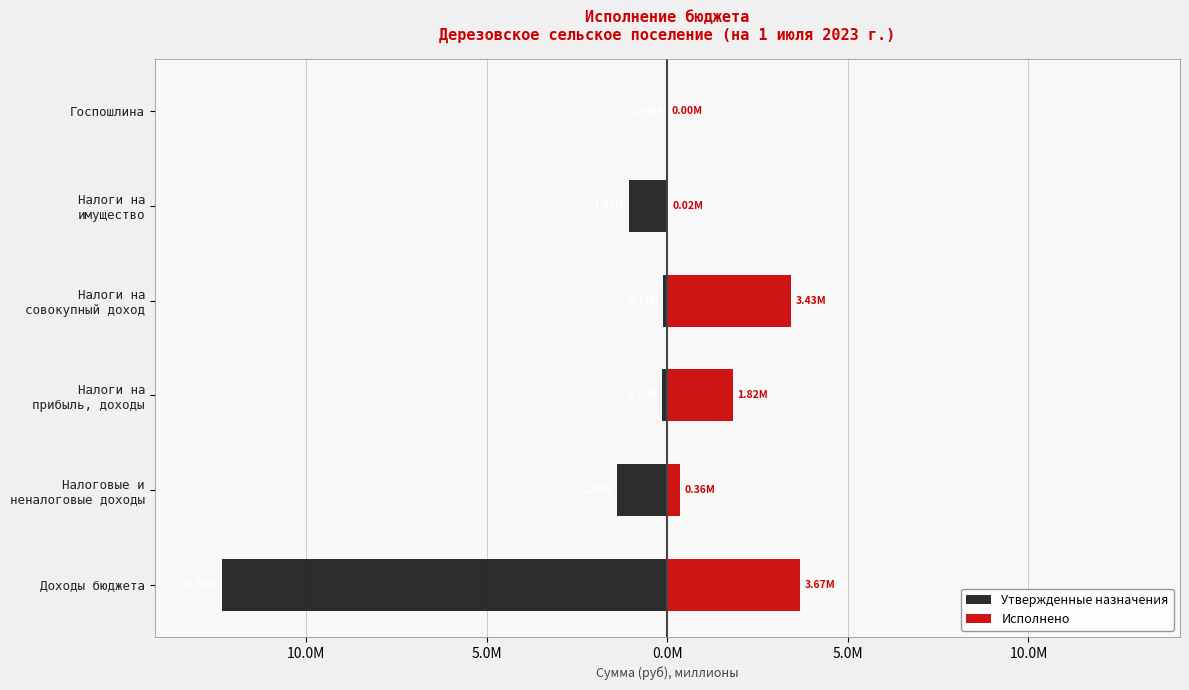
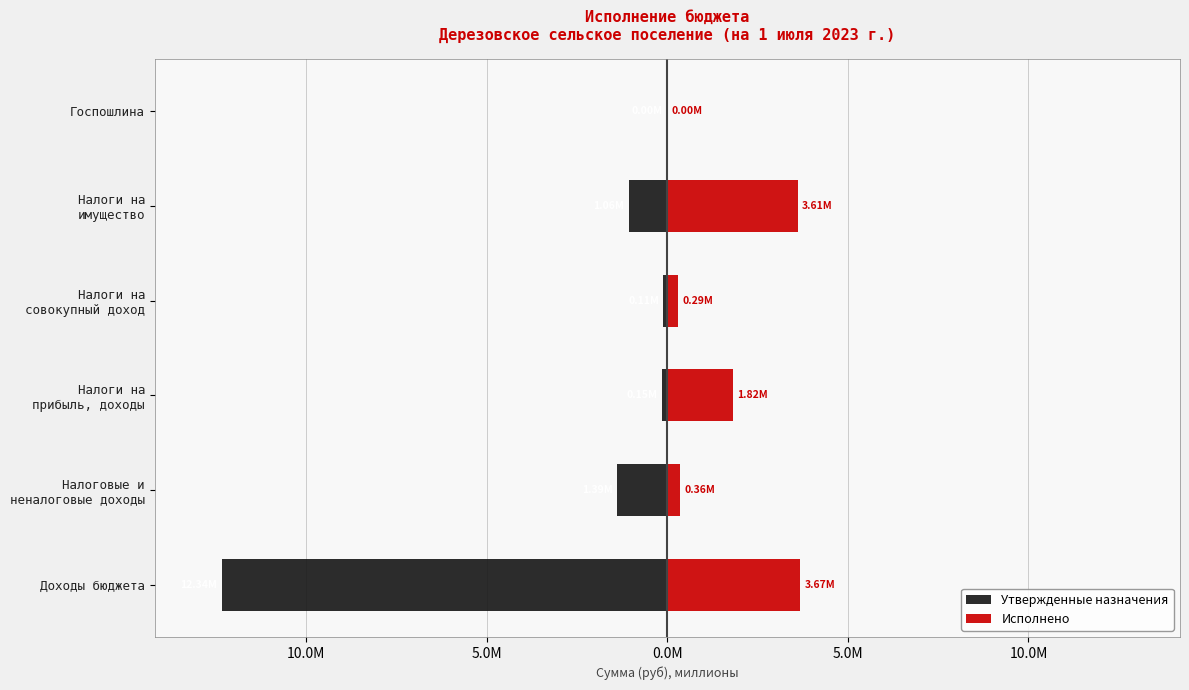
Исполнено, Налоги на имущество: 0.02M -> 3.61M
Исполнено, Налоги на совокупный доход: 3.43M -> 0.29M
